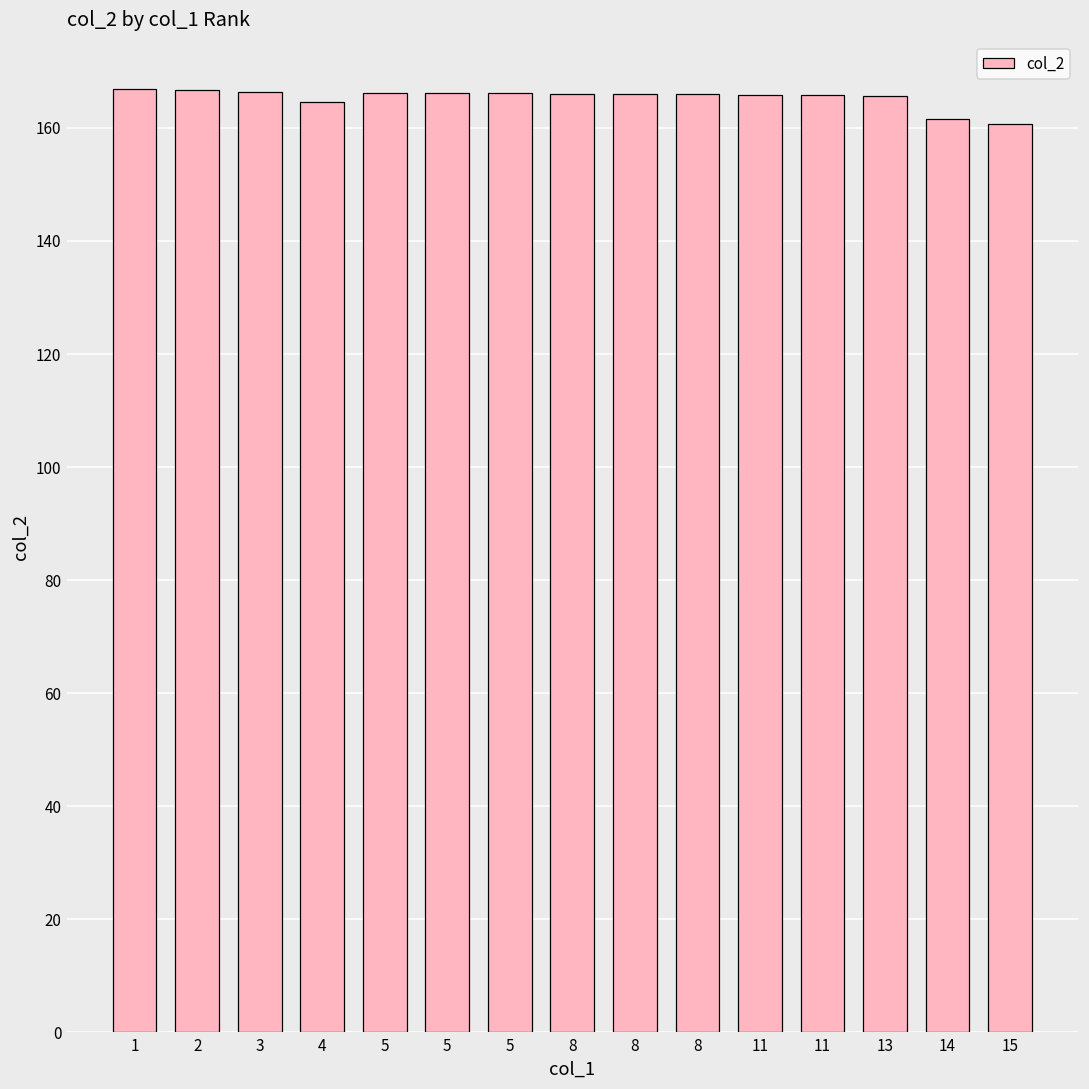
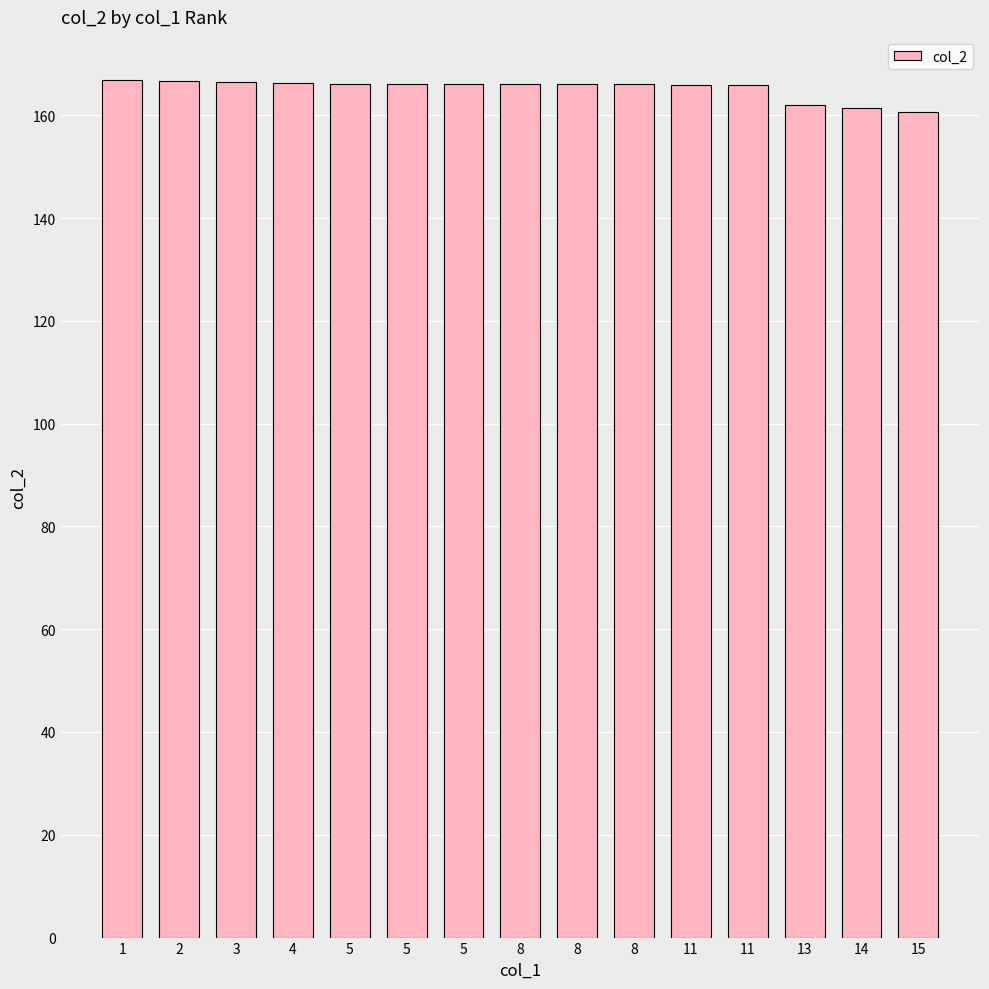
4: 165 -> 166
13: 166 -> 162
